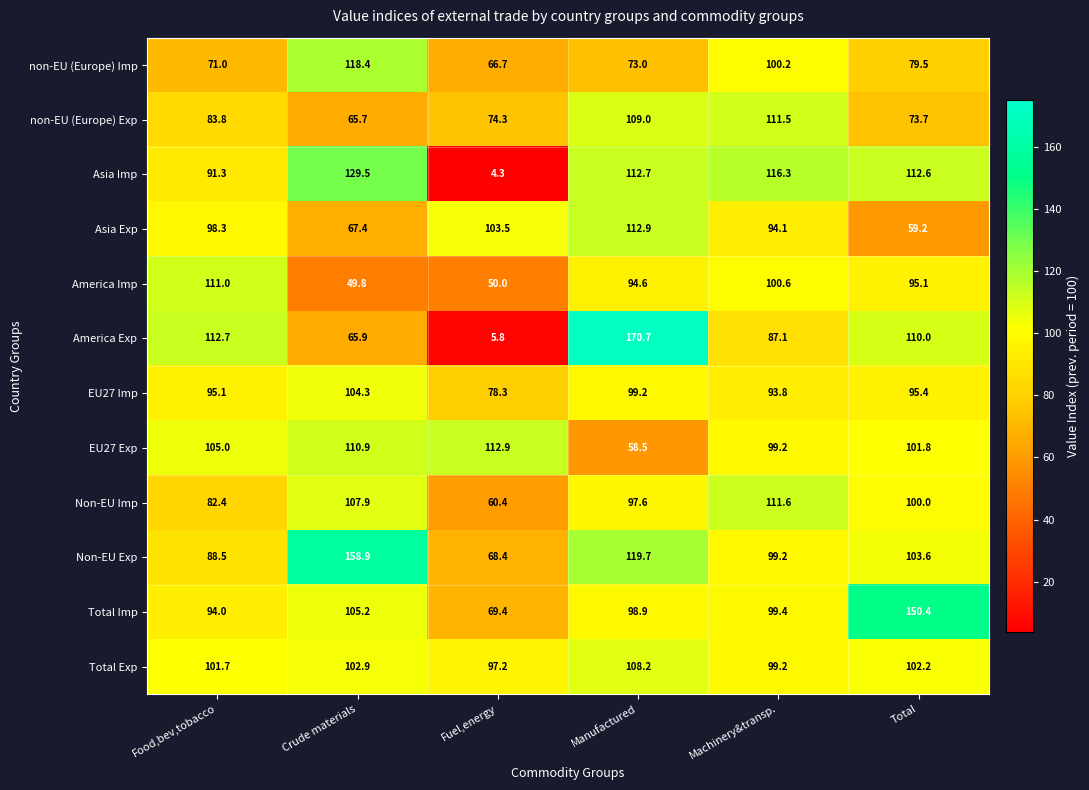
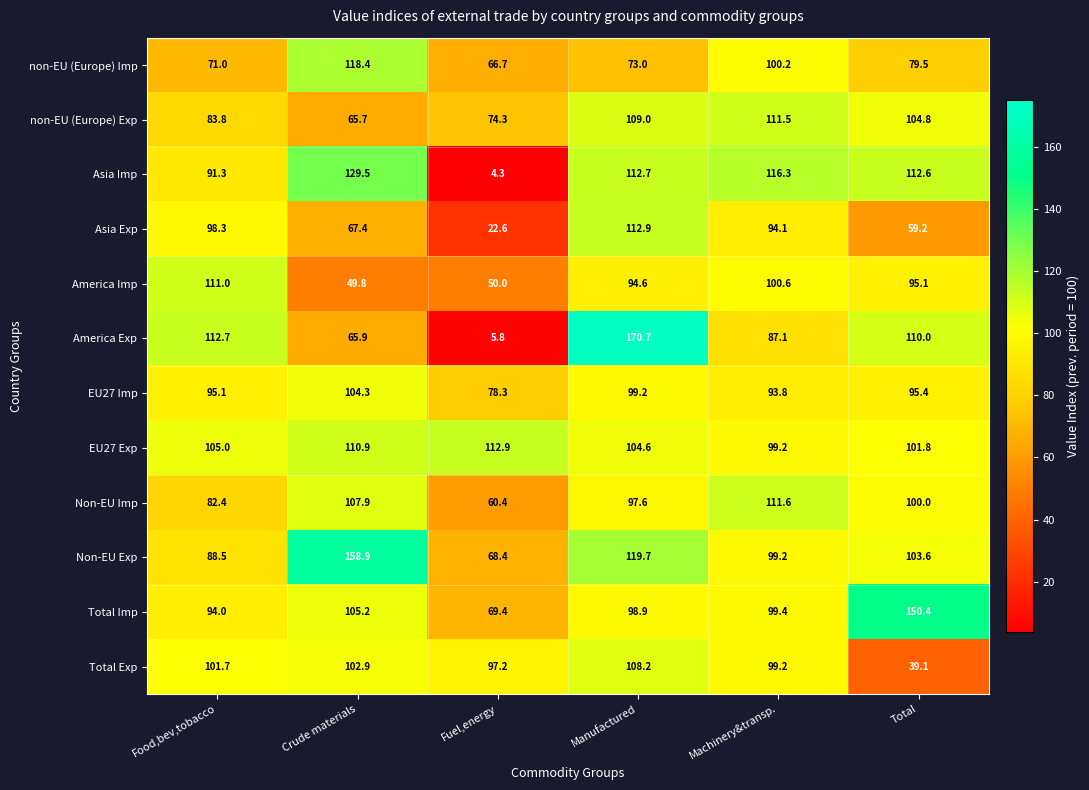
non-EU (Europe) Exp, Total: 73.7 -> 104.8
Asia Exp, Fuel,energy: 103.5 -> 22.6
EU27 Exp, Manufactured: 58.5 -> 104.6
Total Exp, Total: 102.2 -> 39.1
